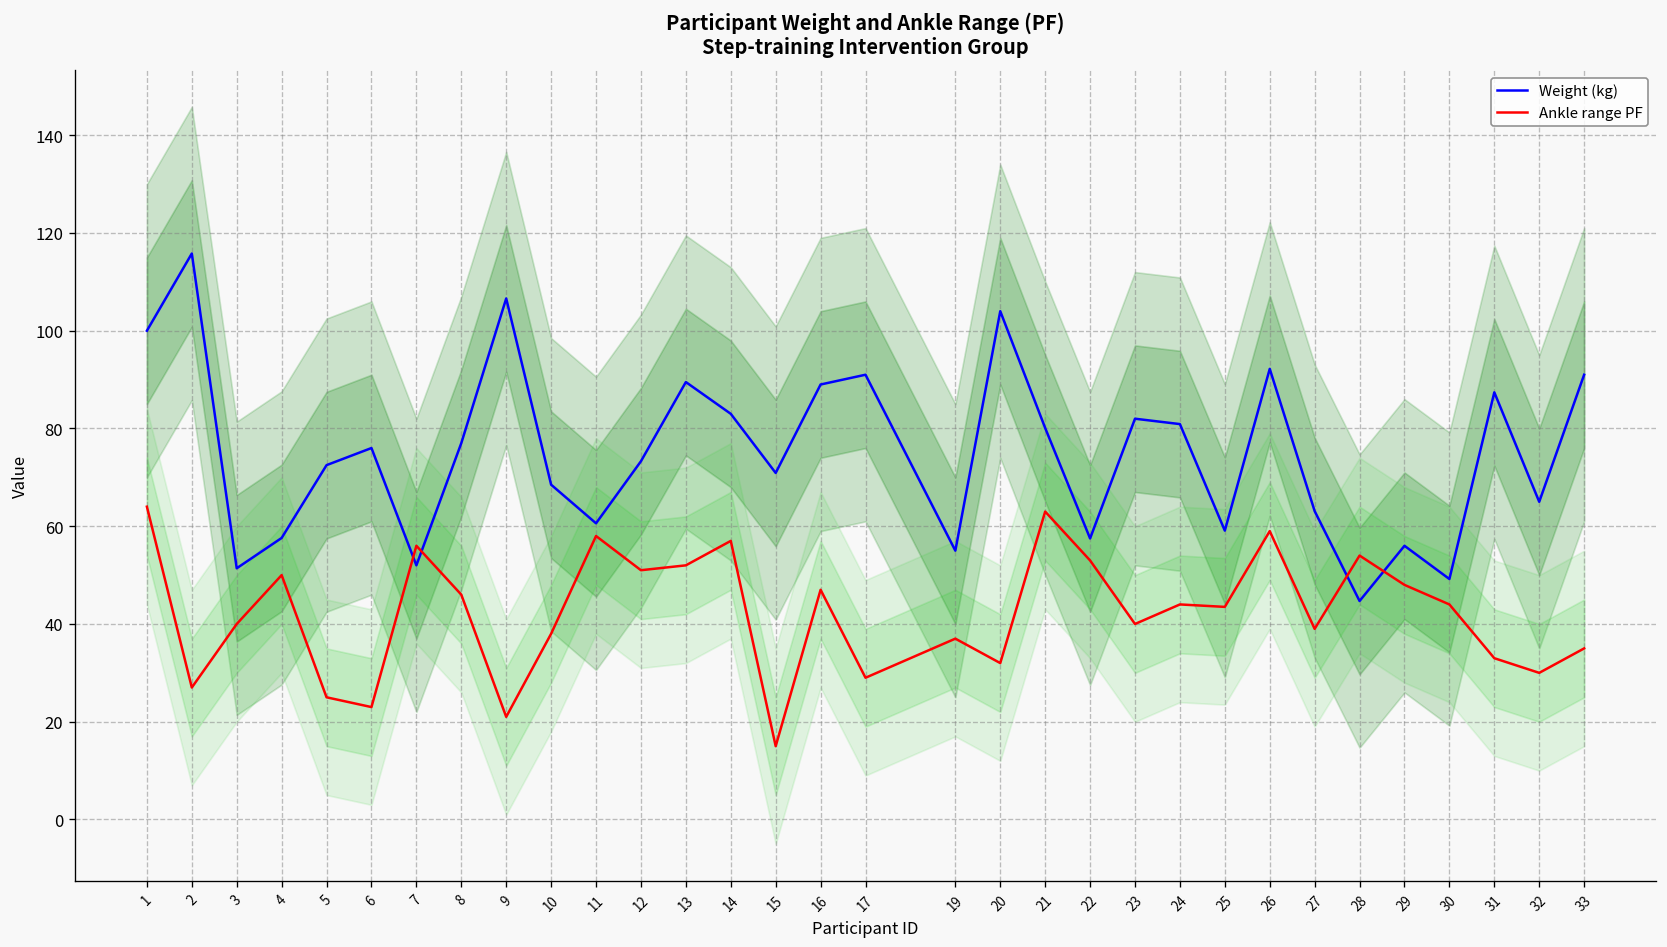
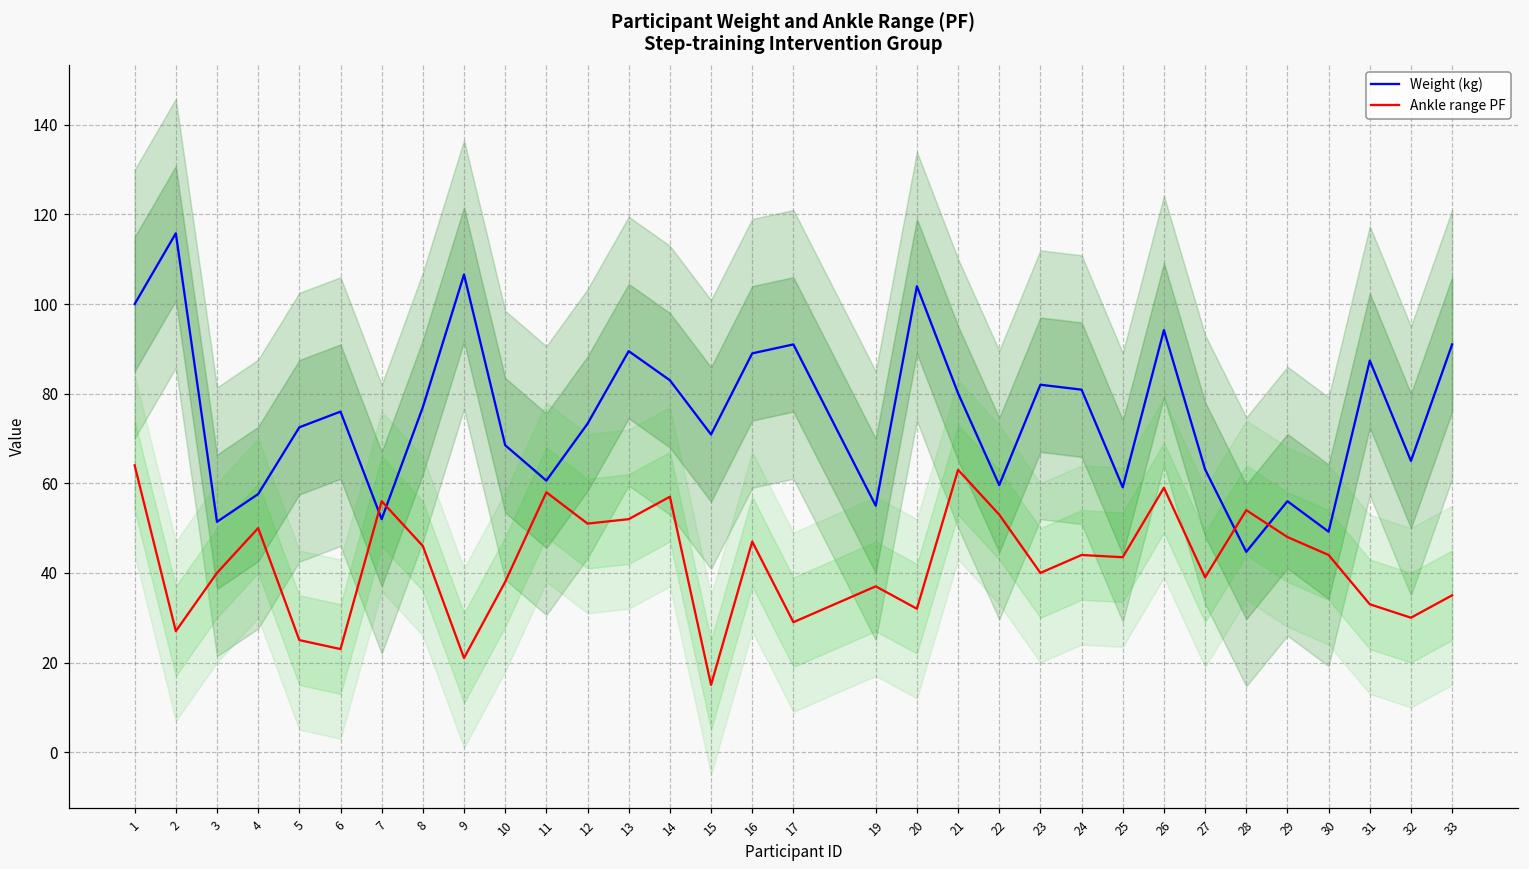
Weight (kg), 22: 58 -> 60
Weight (kg), 26: 92 -> 94
